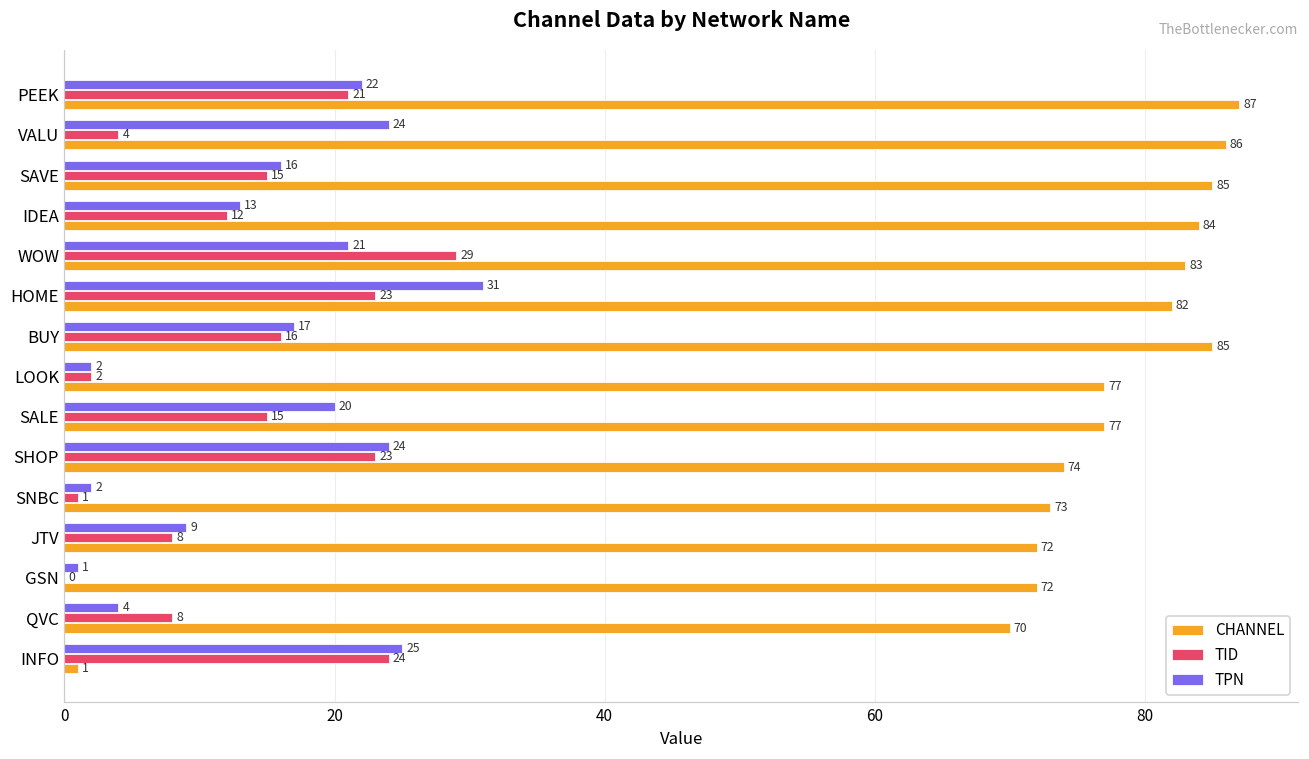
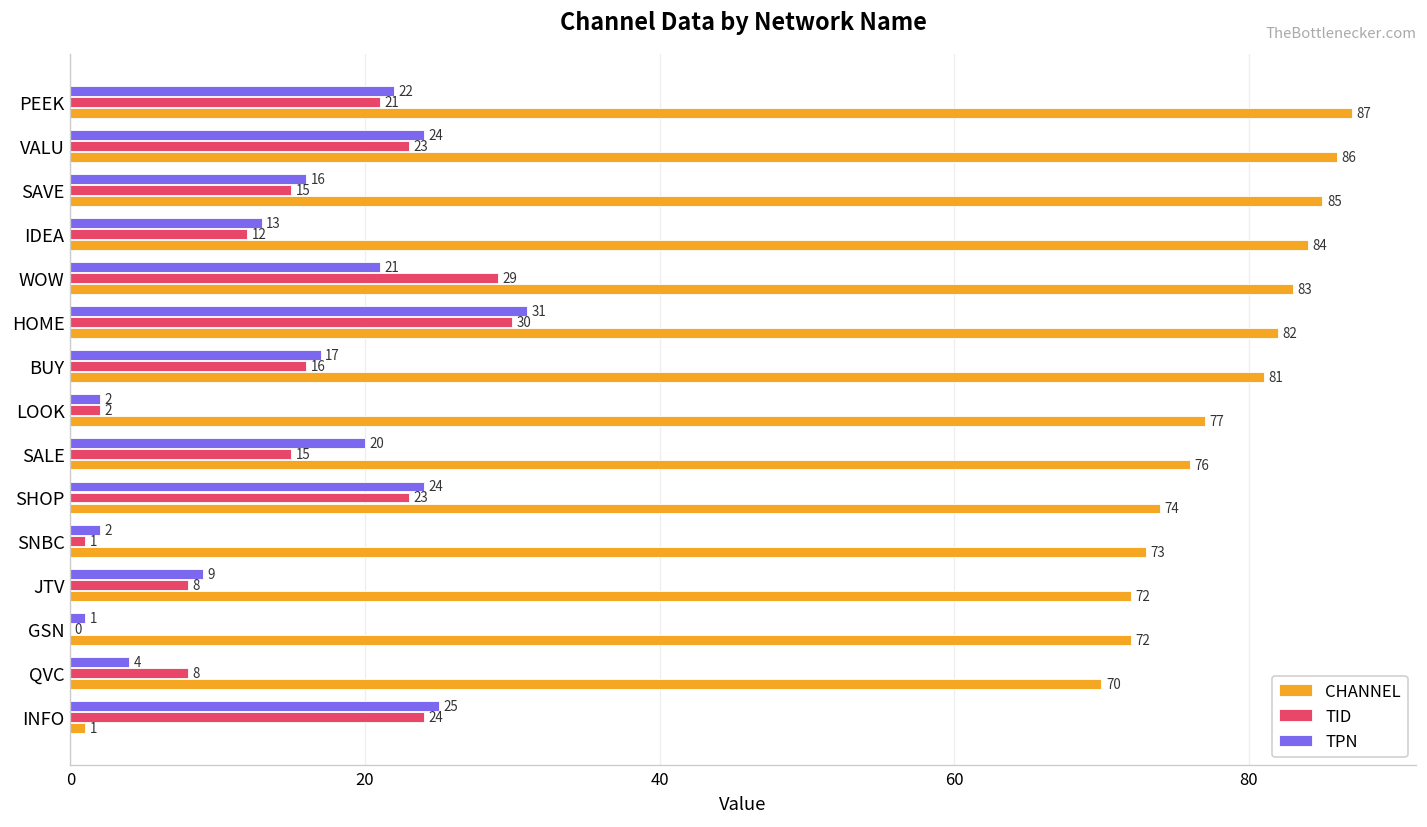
TID, VALU: 4 -> 23
TID, HOME: 23 -> 30
CHANNEL, BUY: 85 -> 81
CHANNEL, SALE: 77 -> 76
